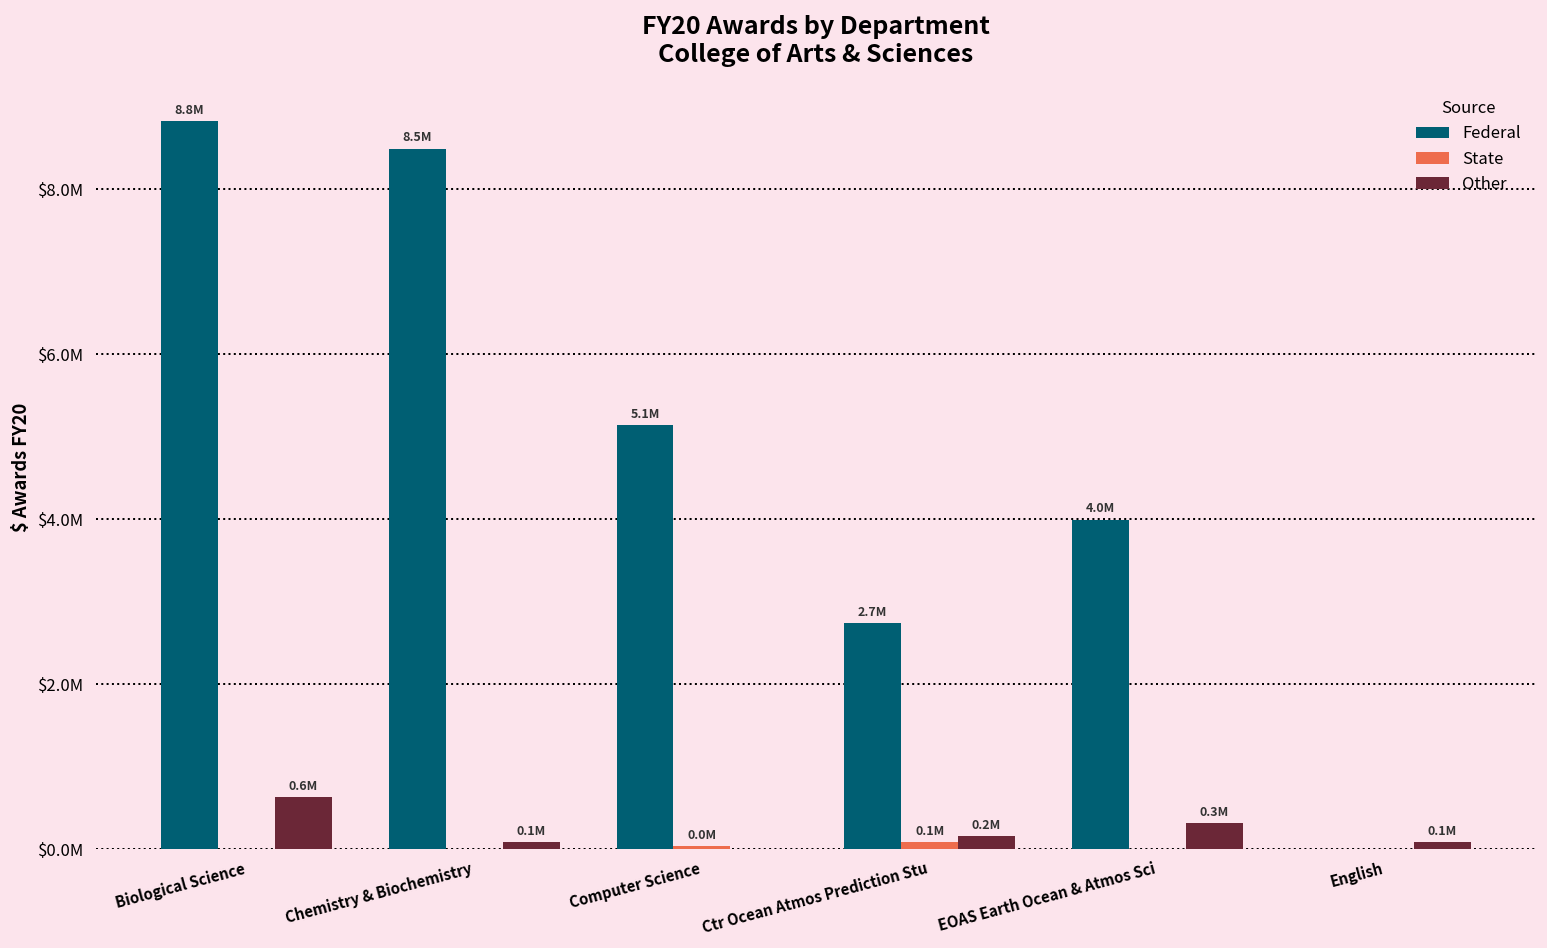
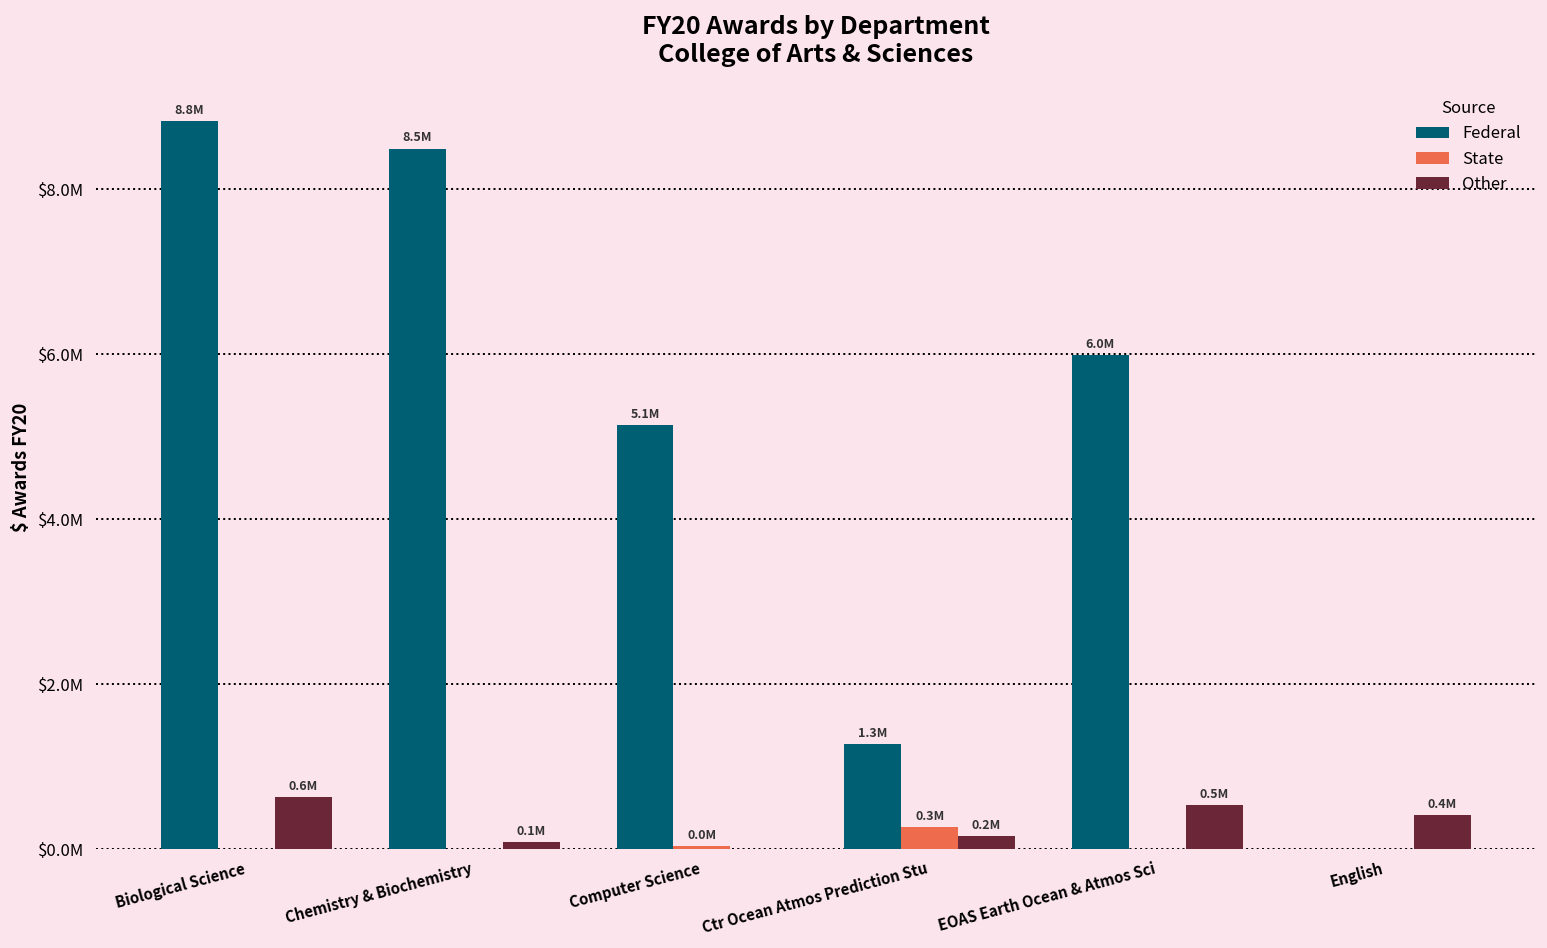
Federal, Ctr Ocean Atmos Prediction Stu: 2.7M -> 1.3M
State, Ctr Ocean Atmos Prediction Stu: 0.1M -> 0.3M
Federal, EOAS Earth Ocean & Atmos Sci: 4.0M -> 6.0M
Other, EOAS Earth Ocean & Atmos Sci: 0.3M -> 0.5M
Other, English: 0.1M -> 0.4M
